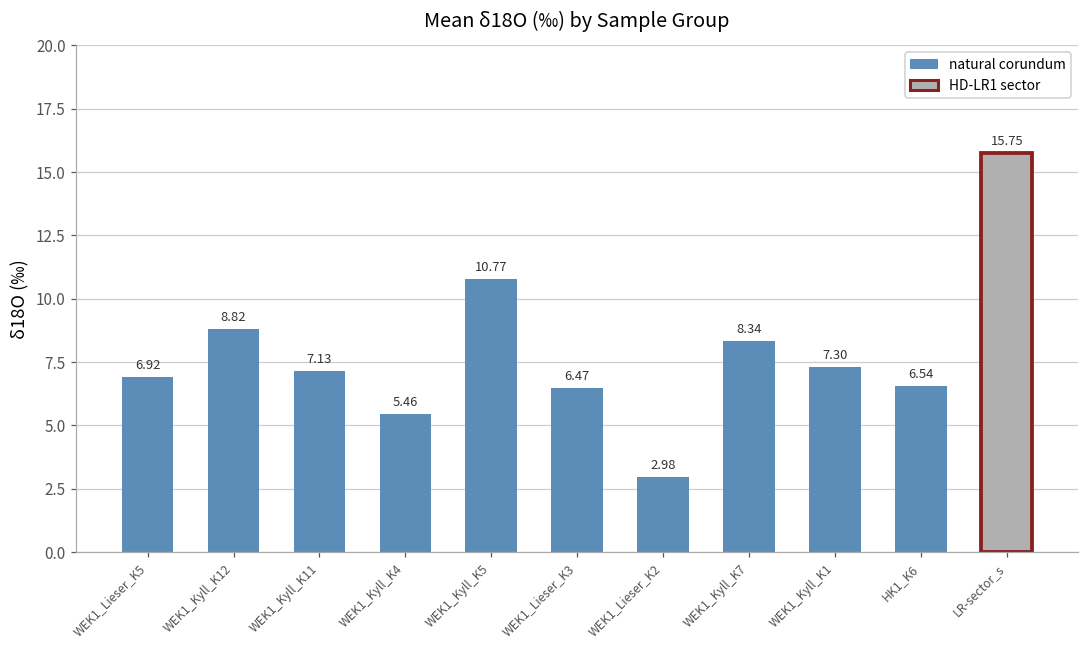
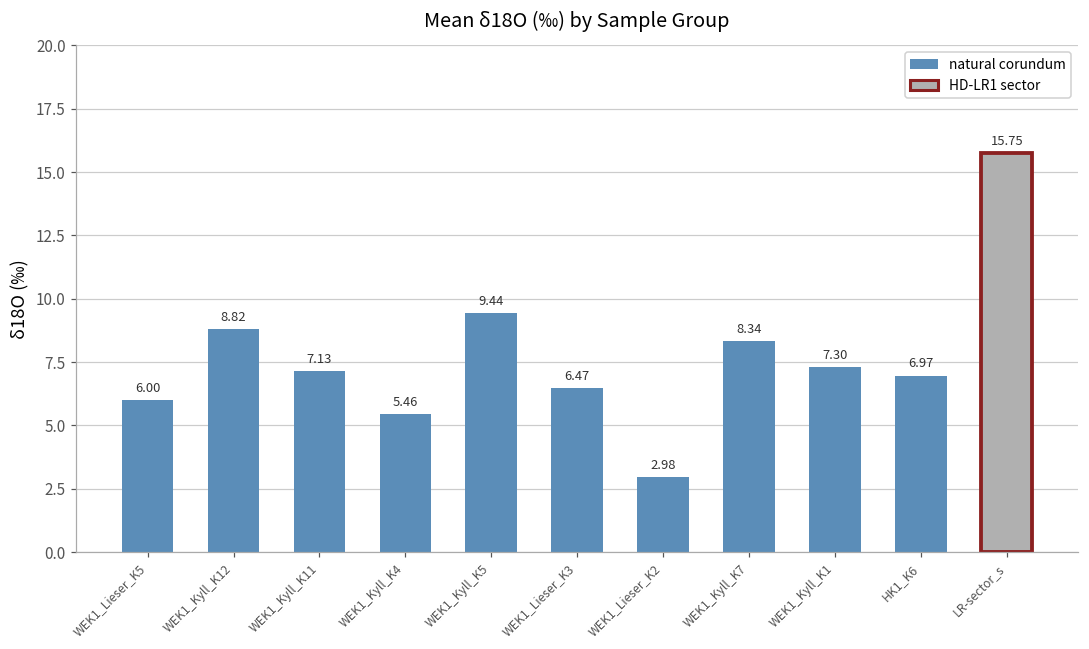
natural corundum, WEK1_Lieser_K5: 6.92 -> 6.00
natural corundum, WEK1_Kyll_K5: 10.77 -> 9.44
natural corundum, HK1_K6: 6.54 -> 6.97
